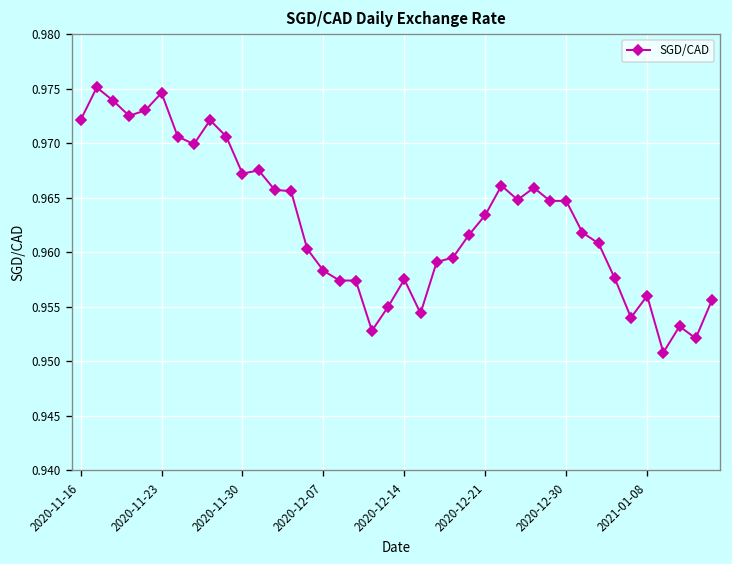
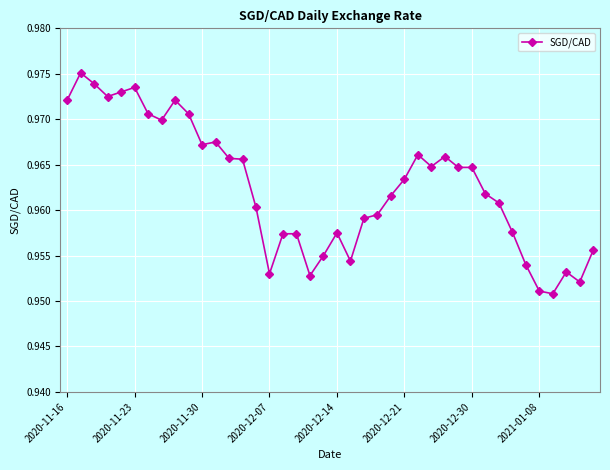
2020-11-23: 0.975 -> 0.974
2020-12-07: 0.958 -> 0.953
2021-01-08: 0.956 -> 0.951
